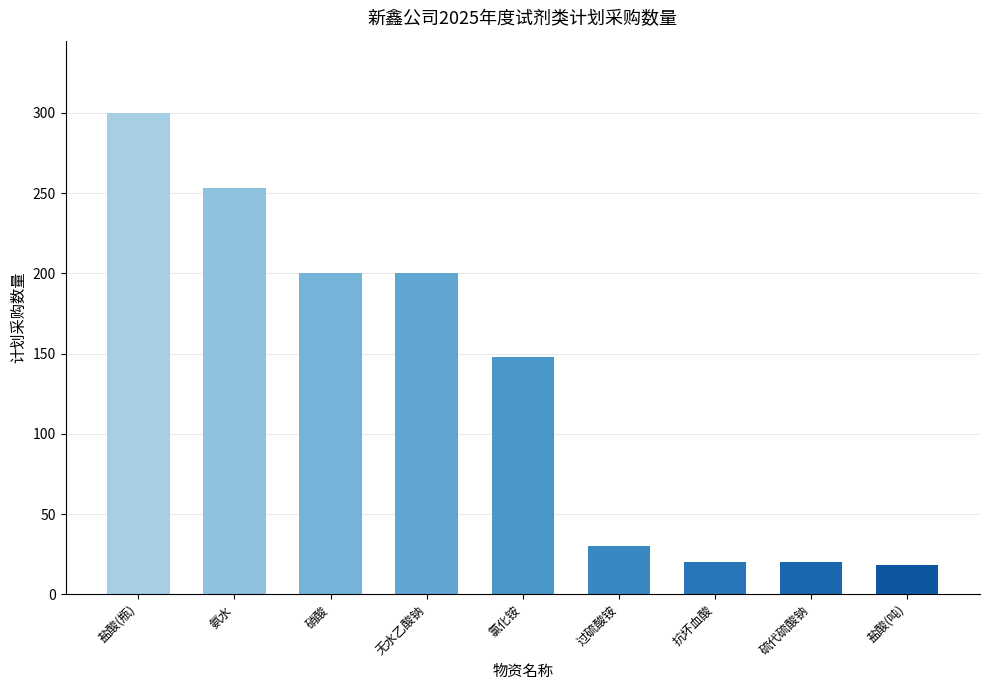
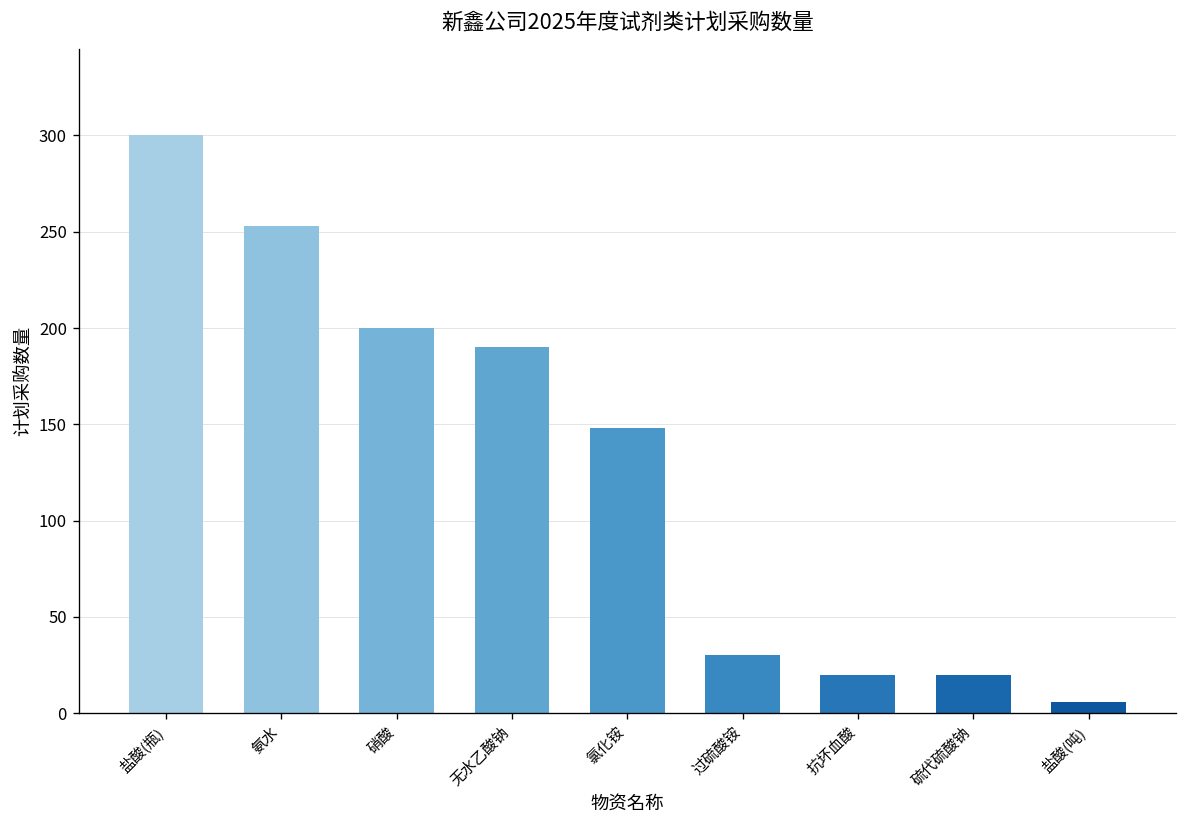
无水乙酸钠: 200 -> 190
盐酸(吨): 18 -> 6
